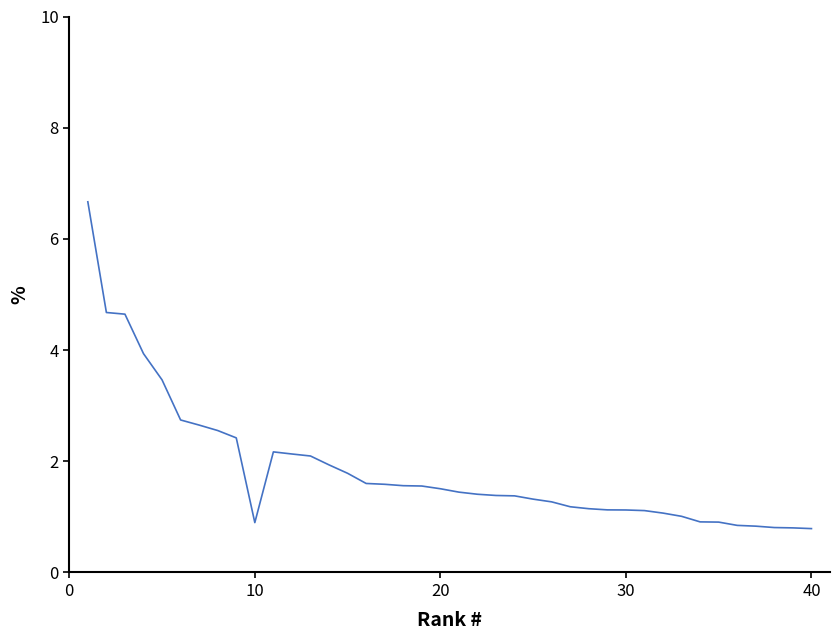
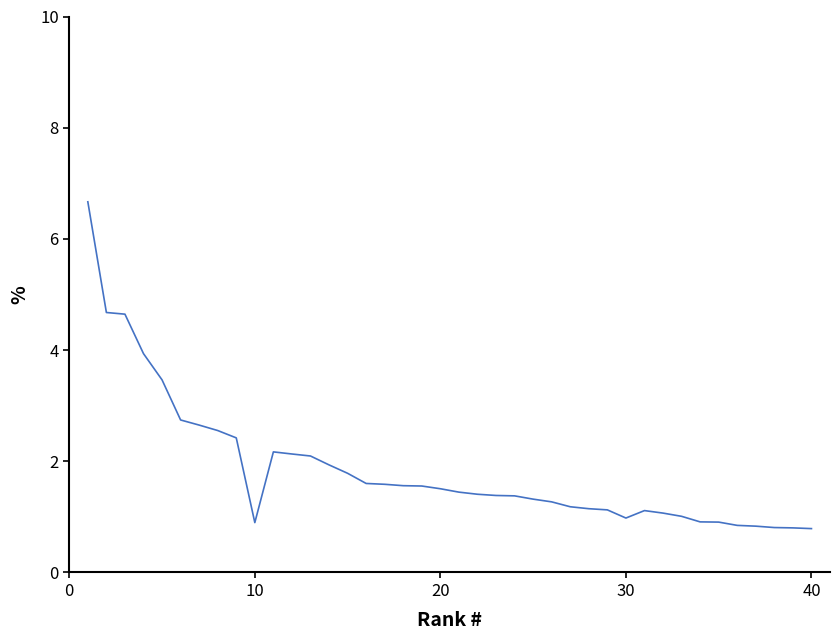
30: 1.1 -> 1.0
